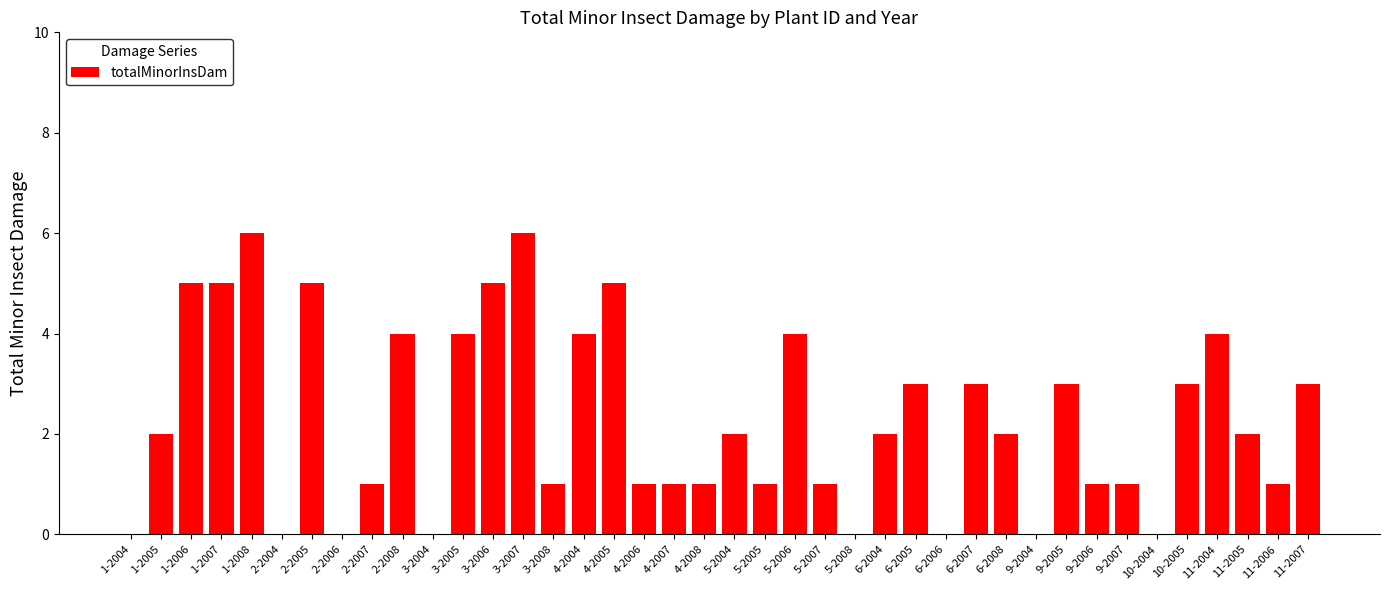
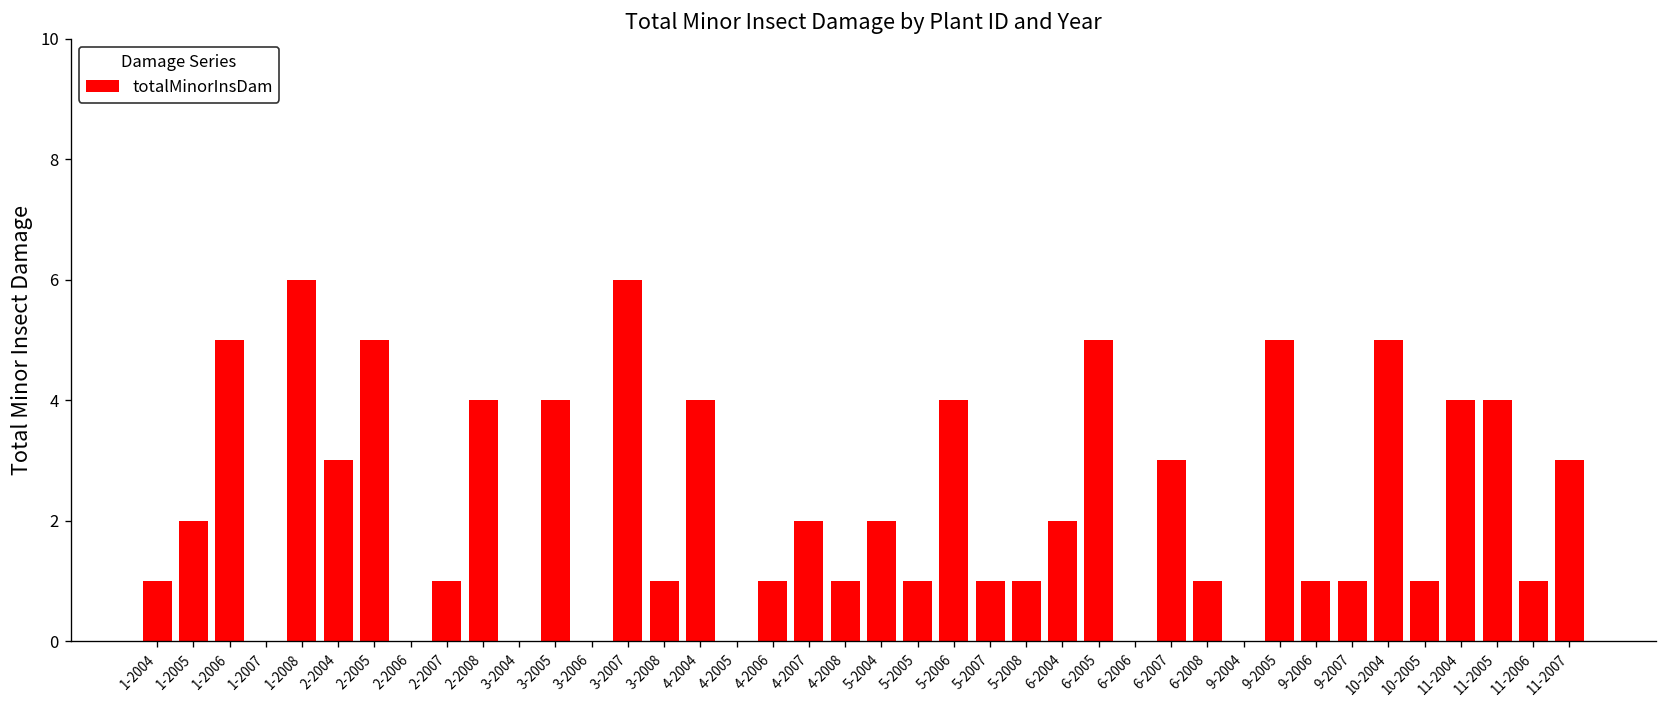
1-2004: 0 -> 1
1-2007: 5 -> 0
2-2004: 0 -> 3
3-2006: 5 -> 0
4-2005: 5 -> 0
4-2007: 1 -> 2
5-2008: 0 -> 1
6-2005: 3 -> 5
6-2008: 2 -> 1
9-2005: 3 -> 5
10-2004: 0 -> 5
10-2005: 3 -> 1
11-2005: 2 -> 4
